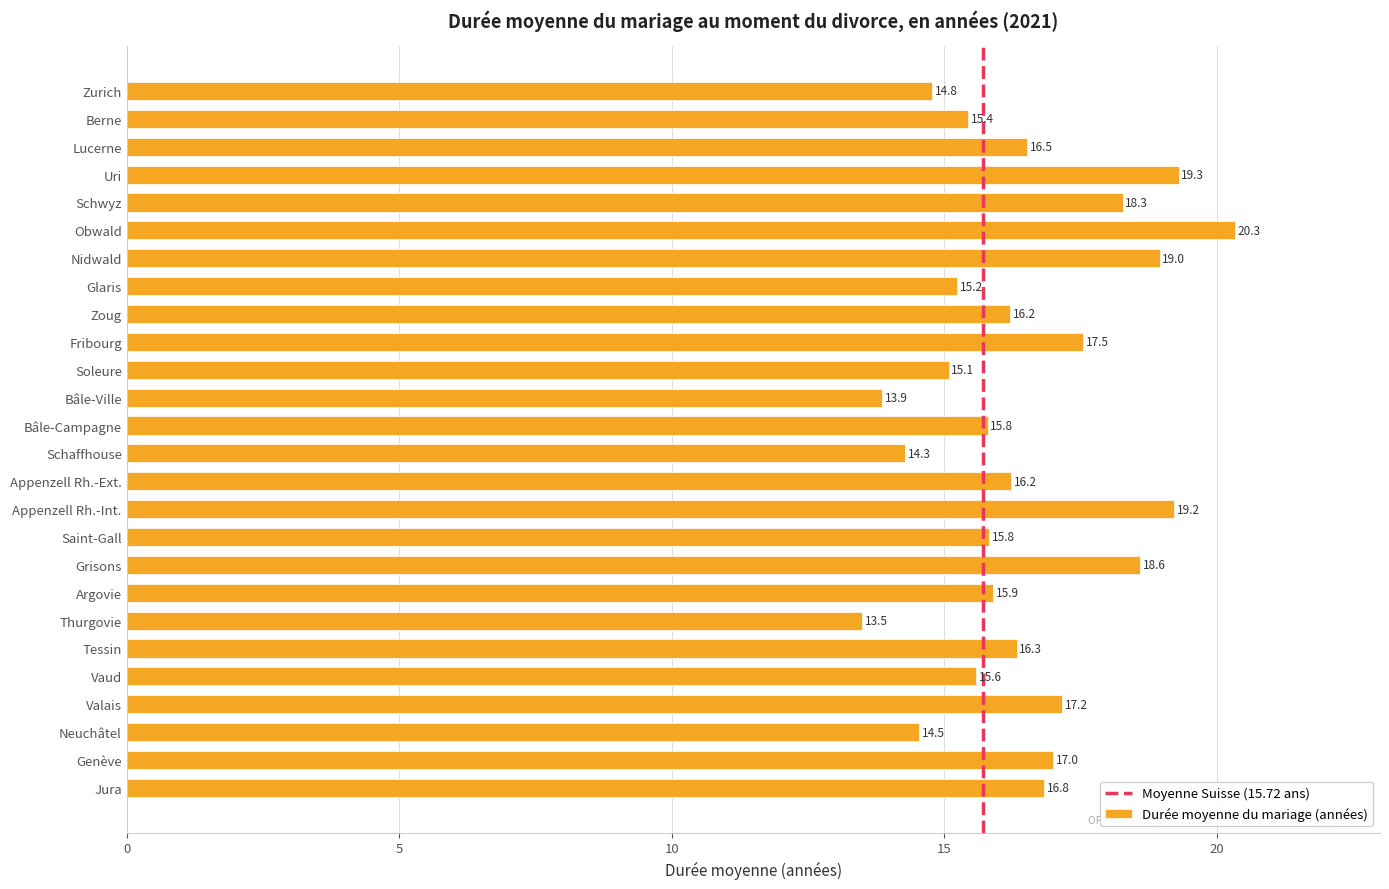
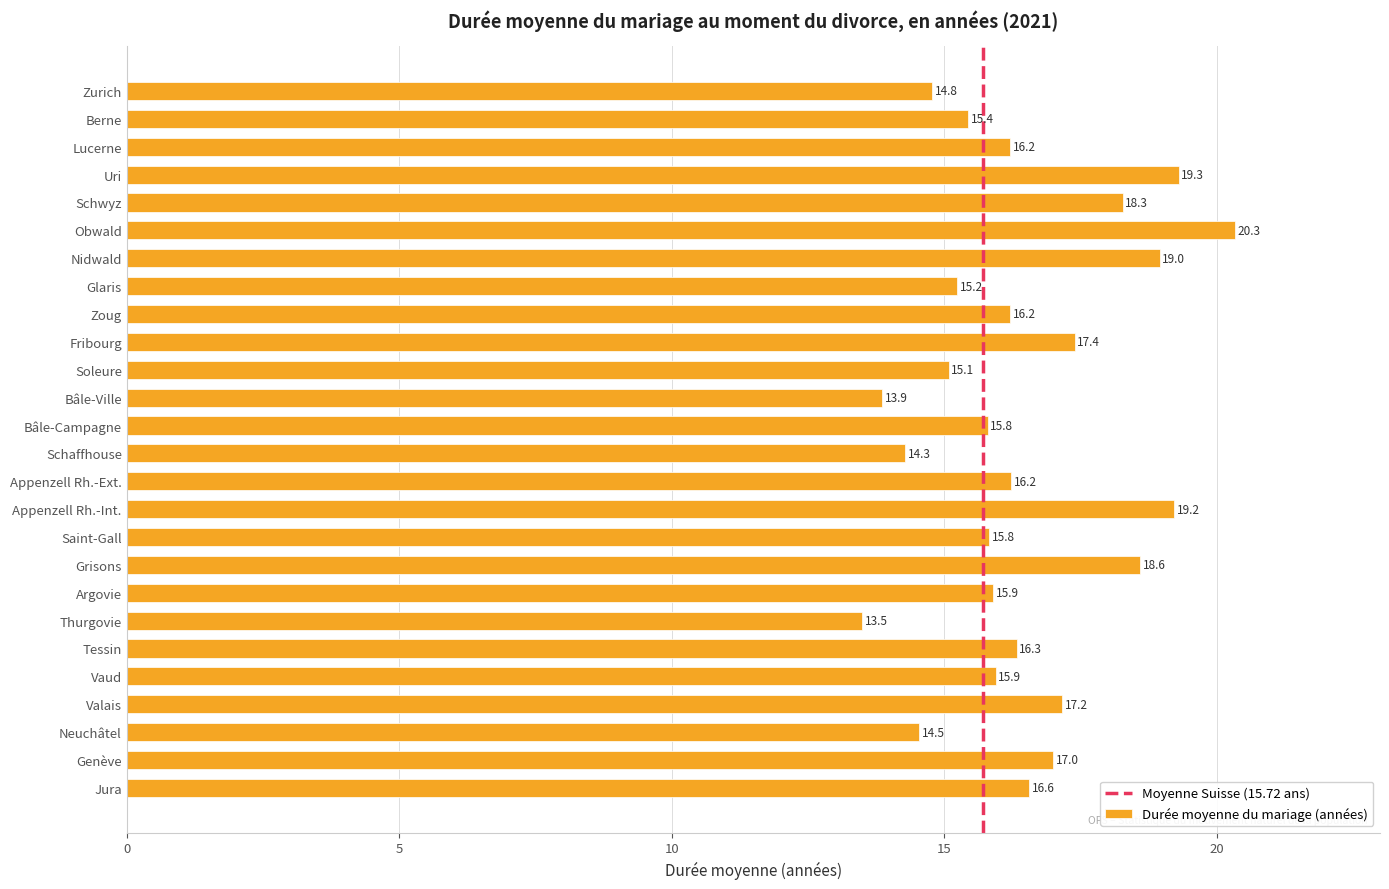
Lucerne: 16.5 -> 16.2
Fribourg: 17.5 -> 17.4
Vaud: 15.6 -> 15.9
Jura: 16.8 -> 16.6
